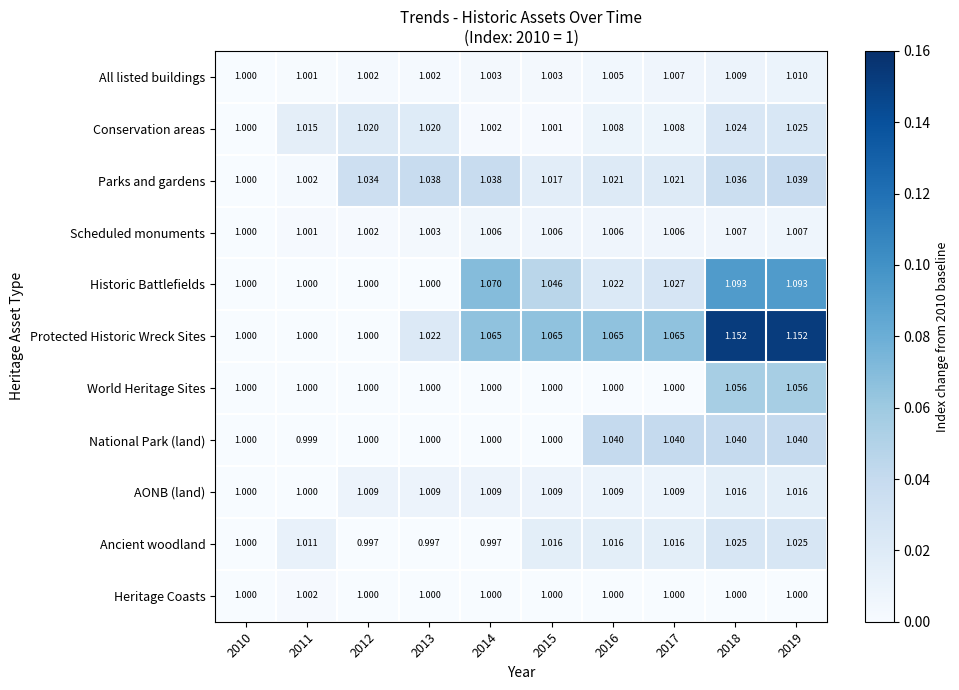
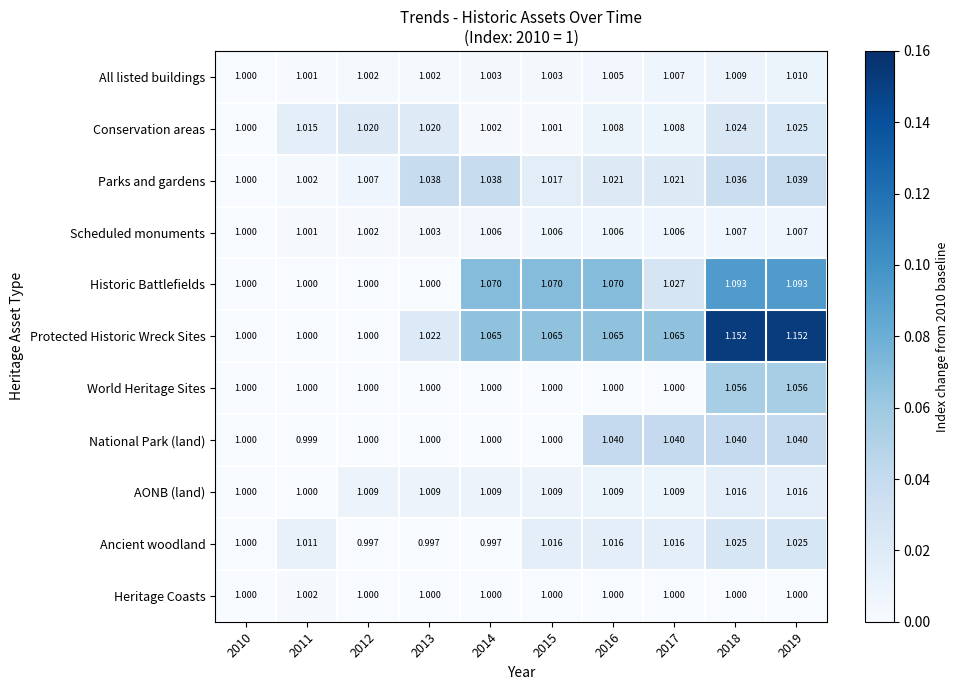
Parks and gardens, 2012: 1.034 -> 1.007
Historic Battlefields, 2015: 1.046 -> 1.070
Historic Battlefields, 2016: 1.022 -> 1.070
